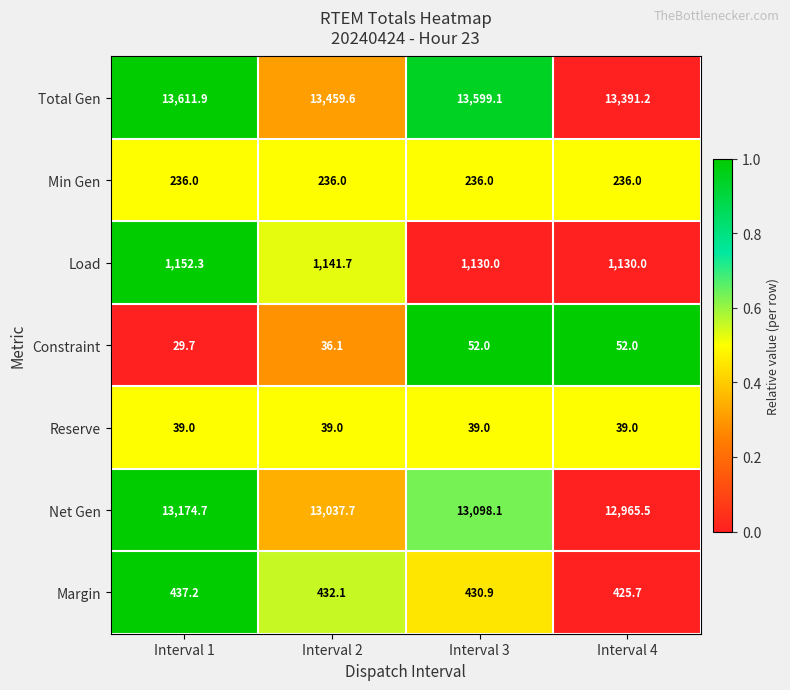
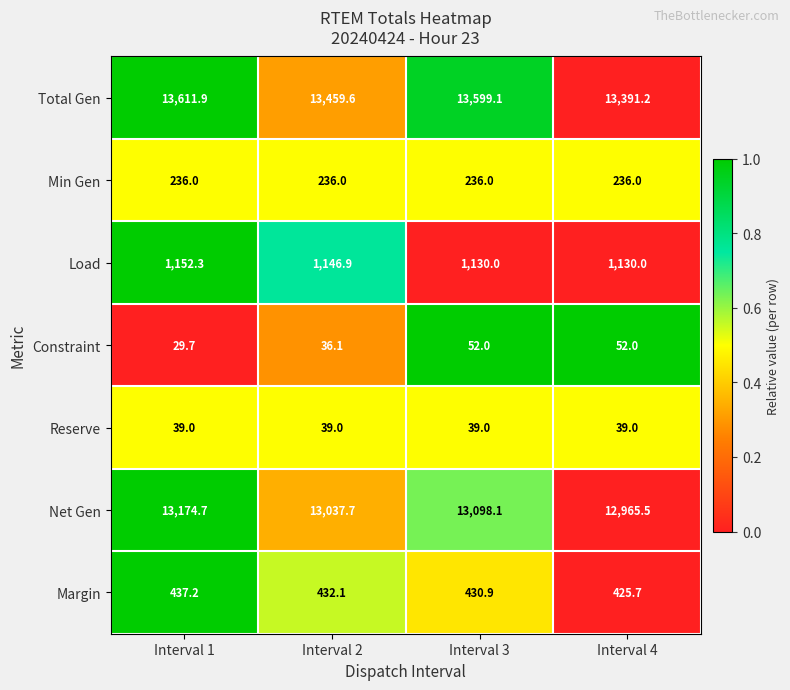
Load, Interval 2: 1,141.7 -> 1,146.9
